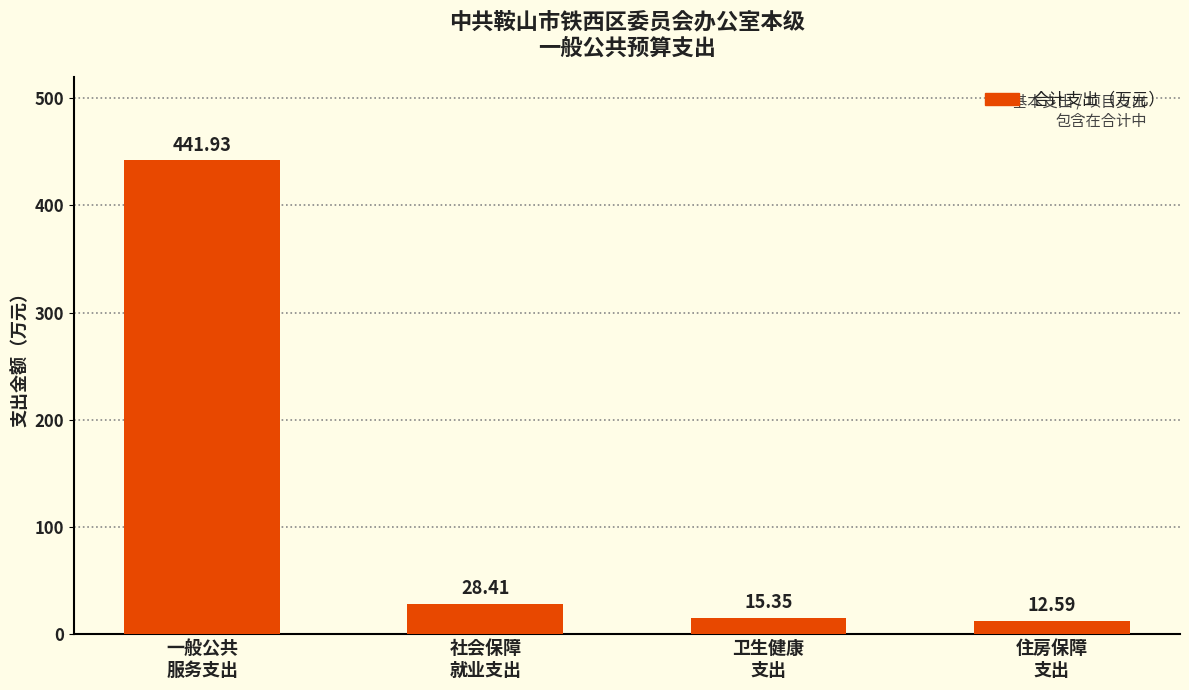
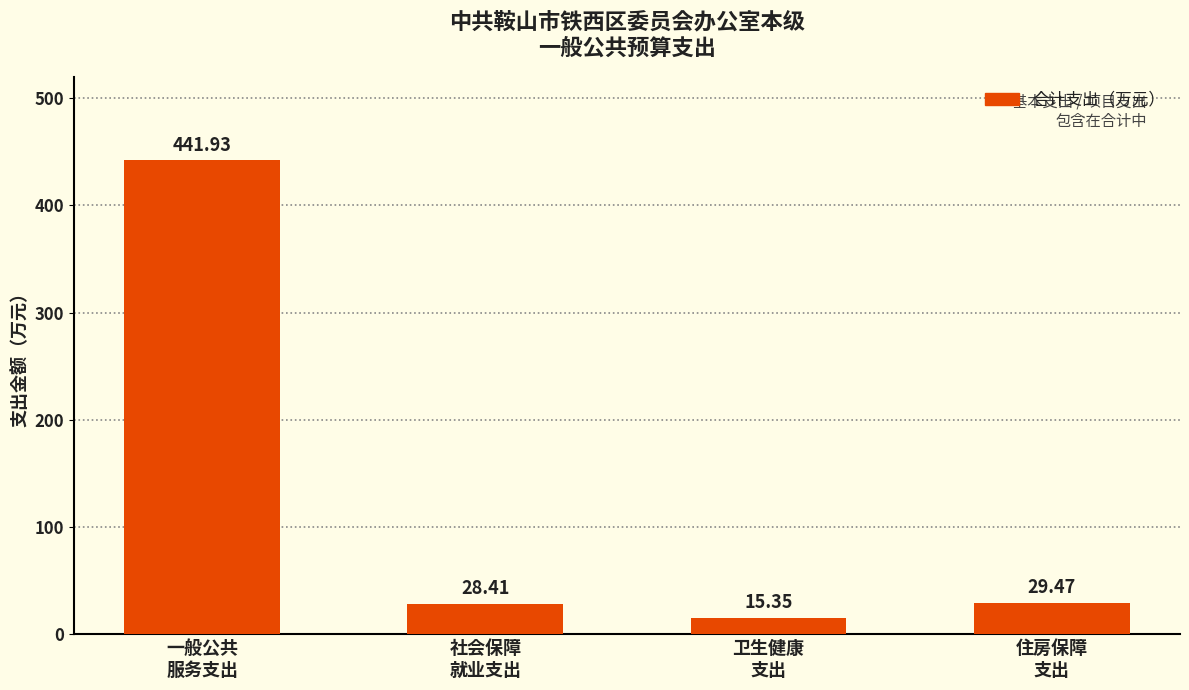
住房保障 支出: 12.59 -> 29.47
